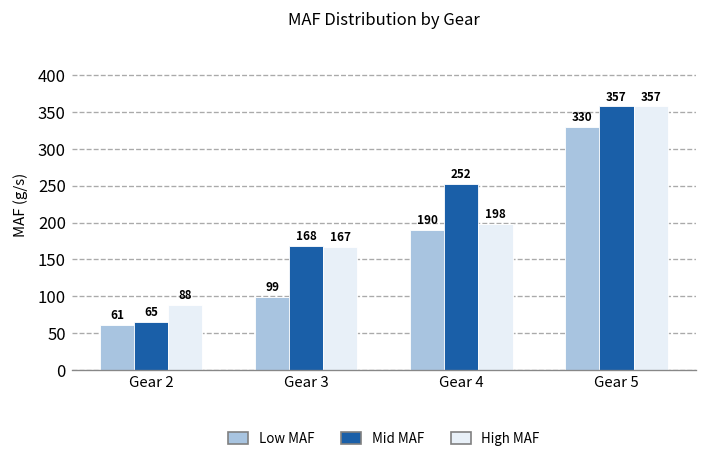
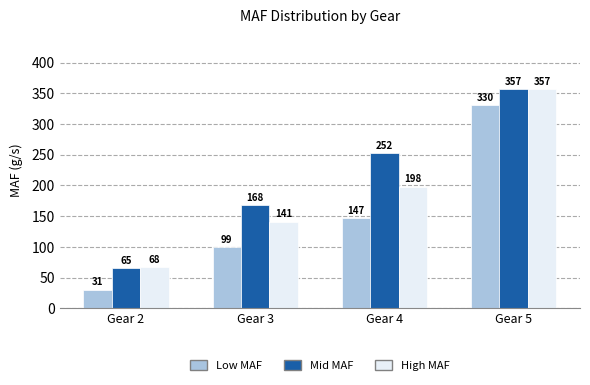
Low MAF, Gear 2: 61 -> 31
High MAF, Gear 2: 88 -> 68
High MAF, Gear 3: 167 -> 141
Low MAF, Gear 4: 190 -> 147
